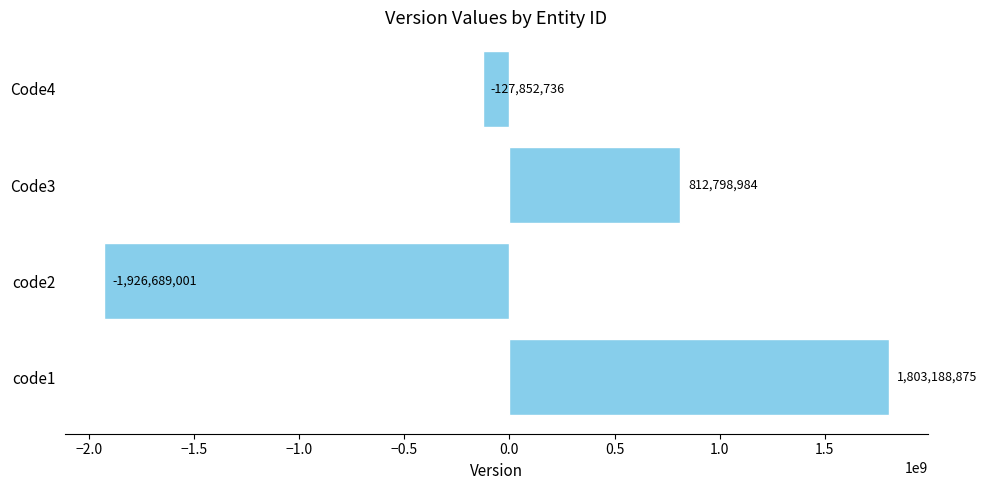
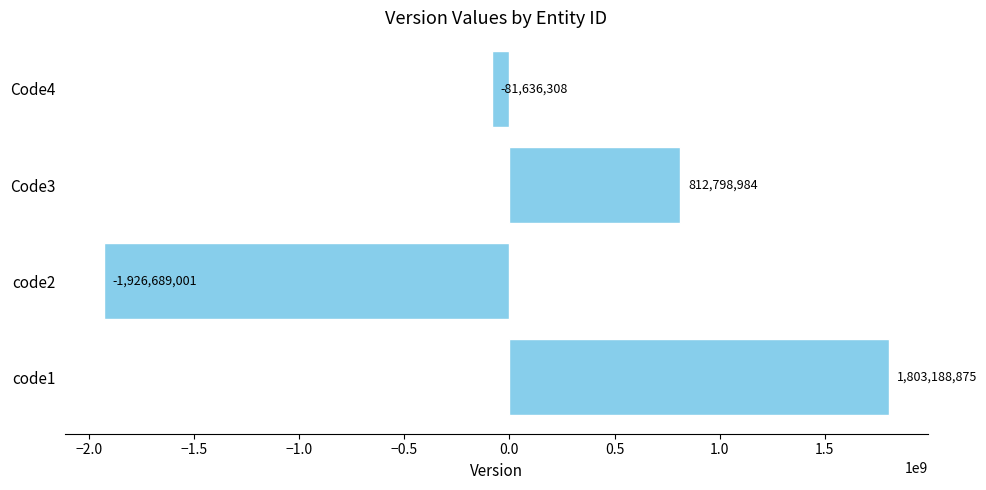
Code4: -127,852,736 -> -81,636,308
